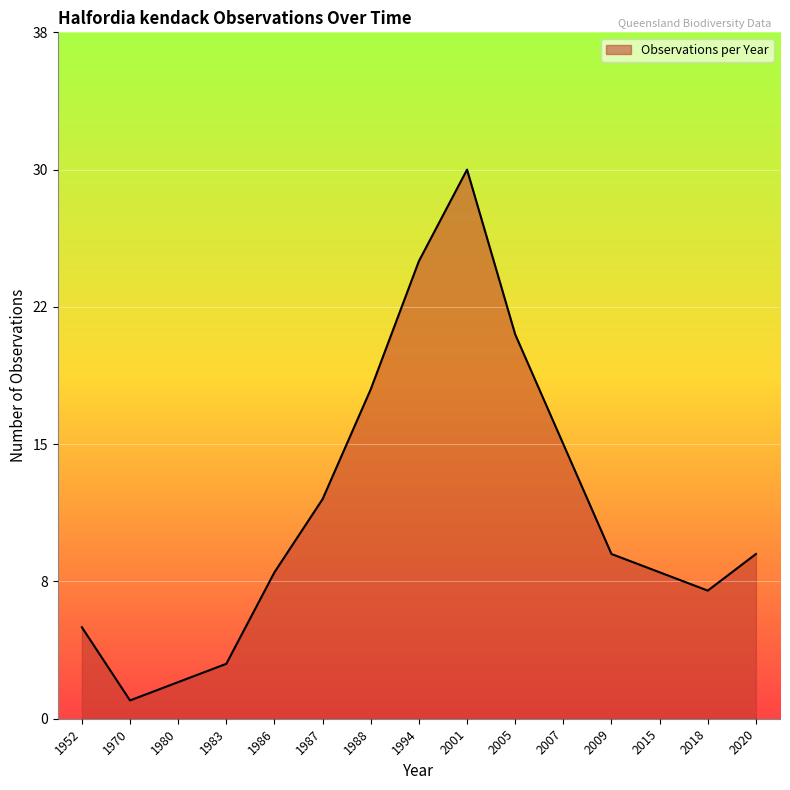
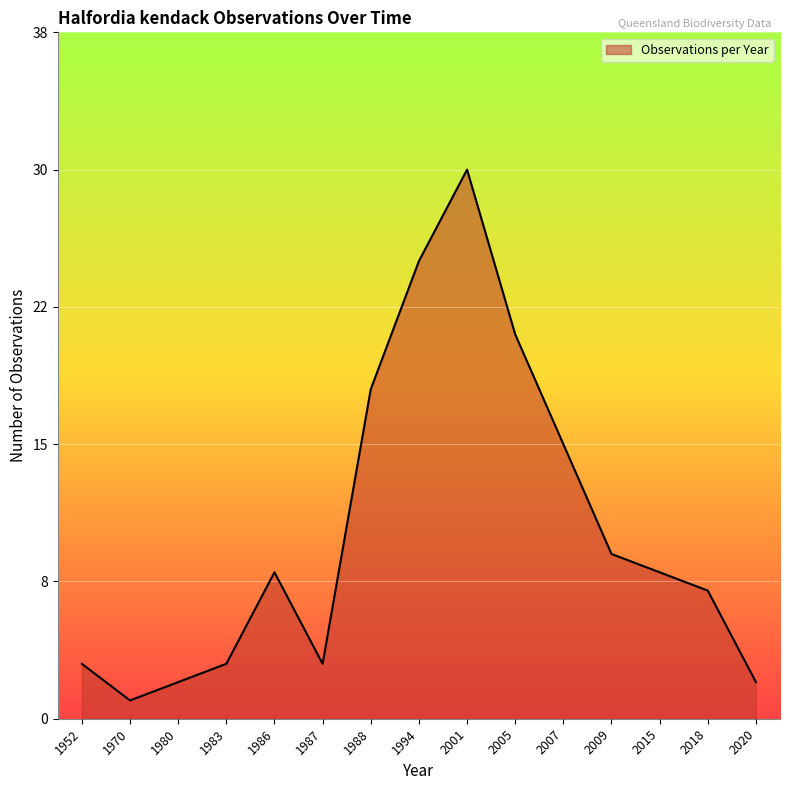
1952: 5 -> 3
1987: 12 -> 3
2020: 9 -> 2
